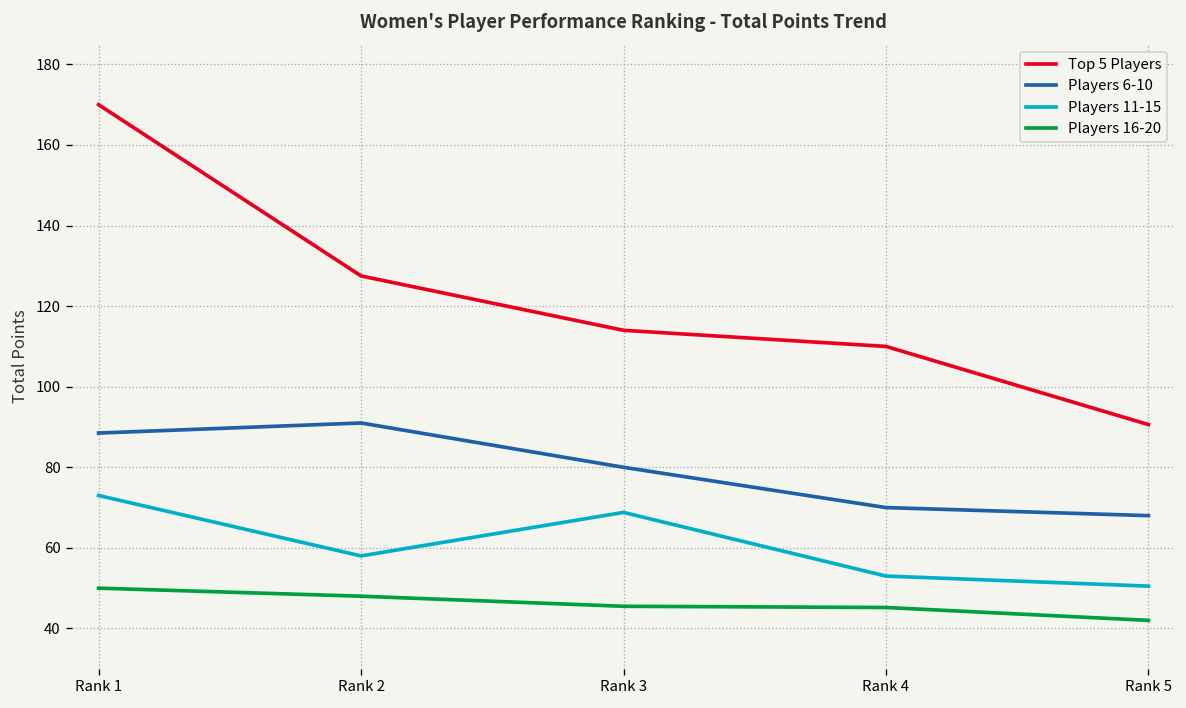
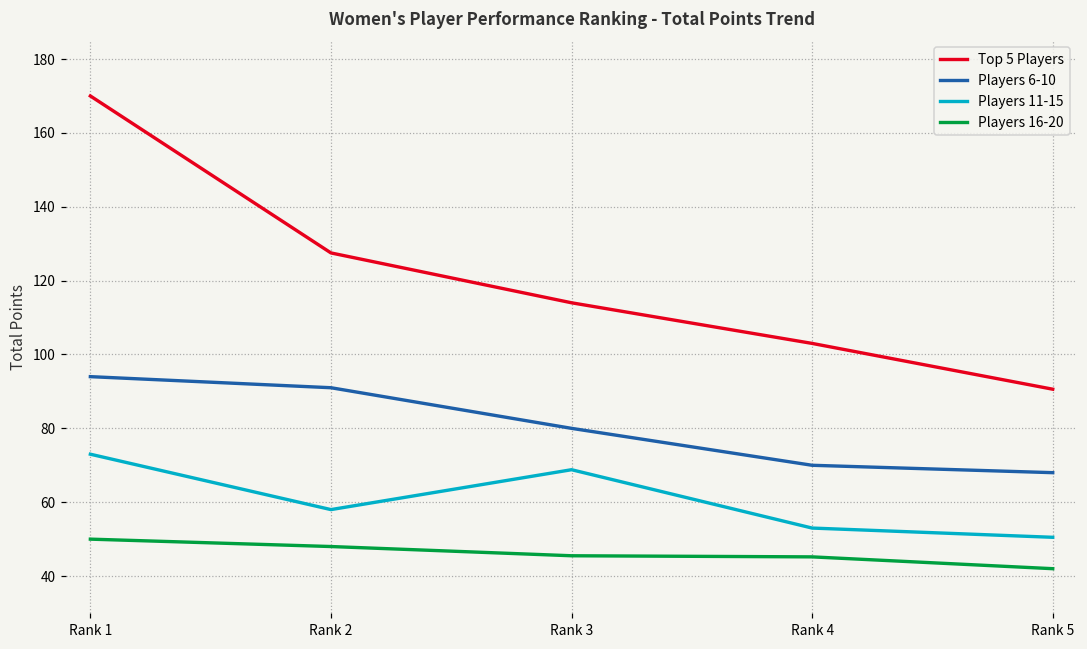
Players 6-10, Rank 1: 89 -> 94
Top 5 Players, Rank 4: 110 -> 103
